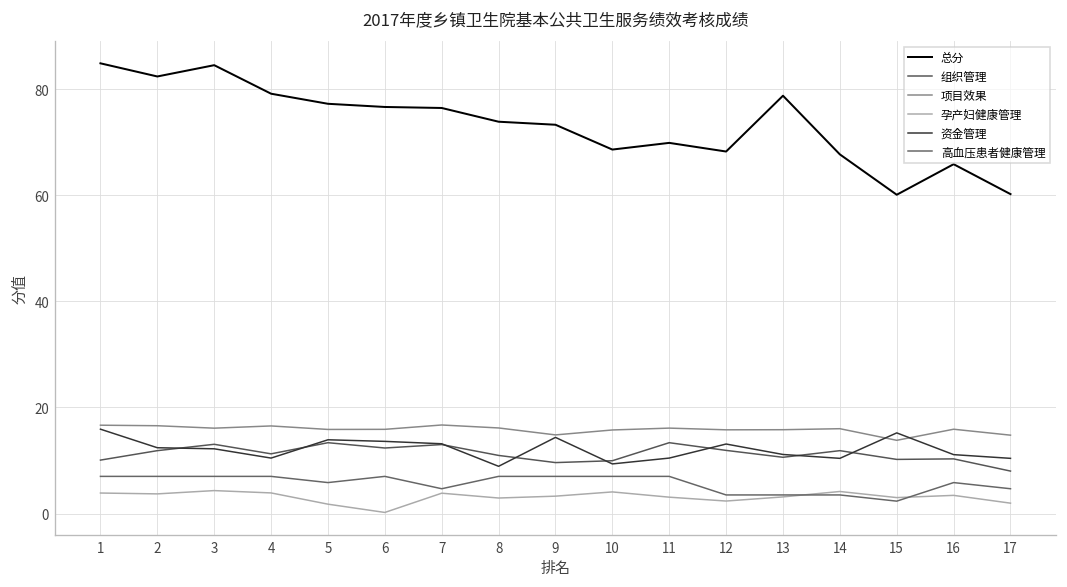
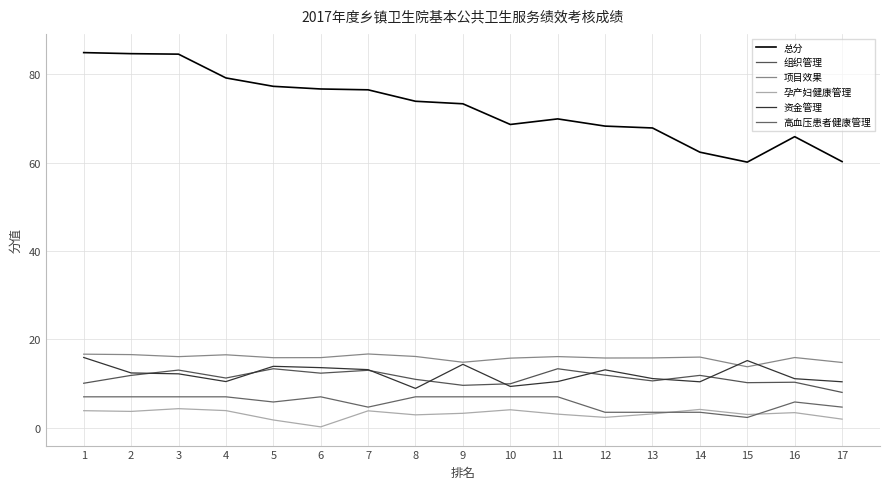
总分, 2: 82 -> 85
总分, 13: 79 -> 68
总分, 14: 68 -> 62
